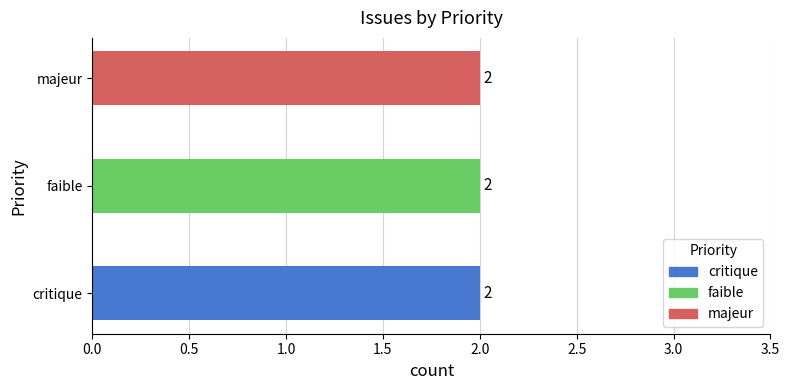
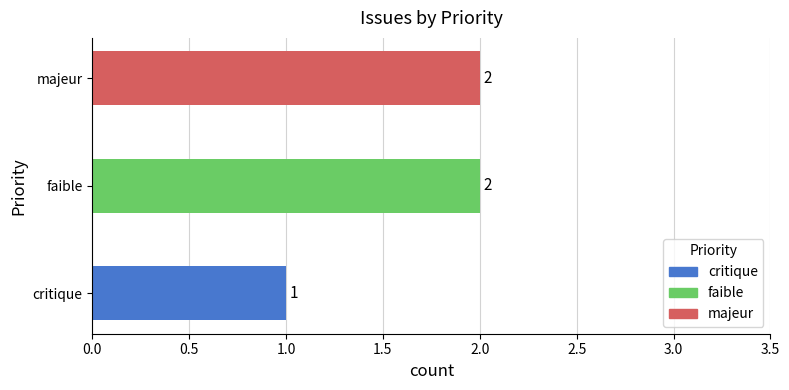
critique: 2 -> 1
